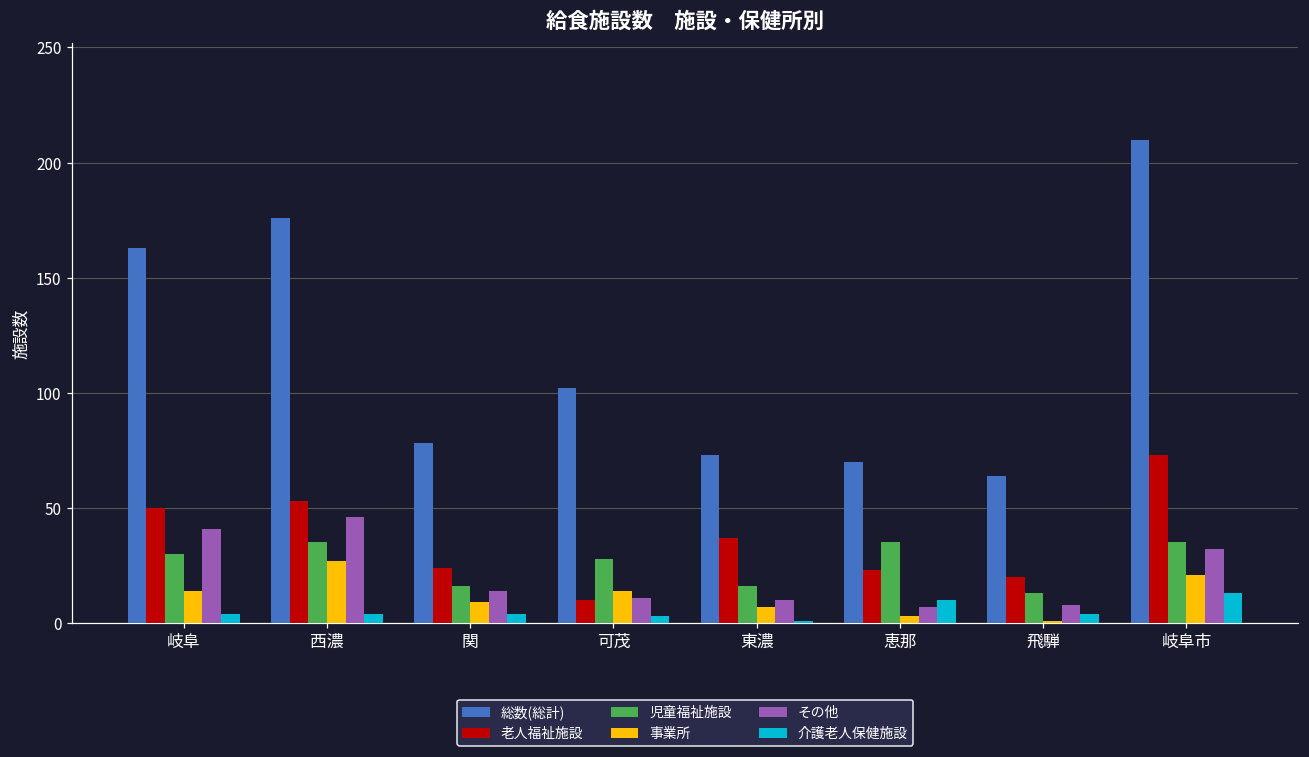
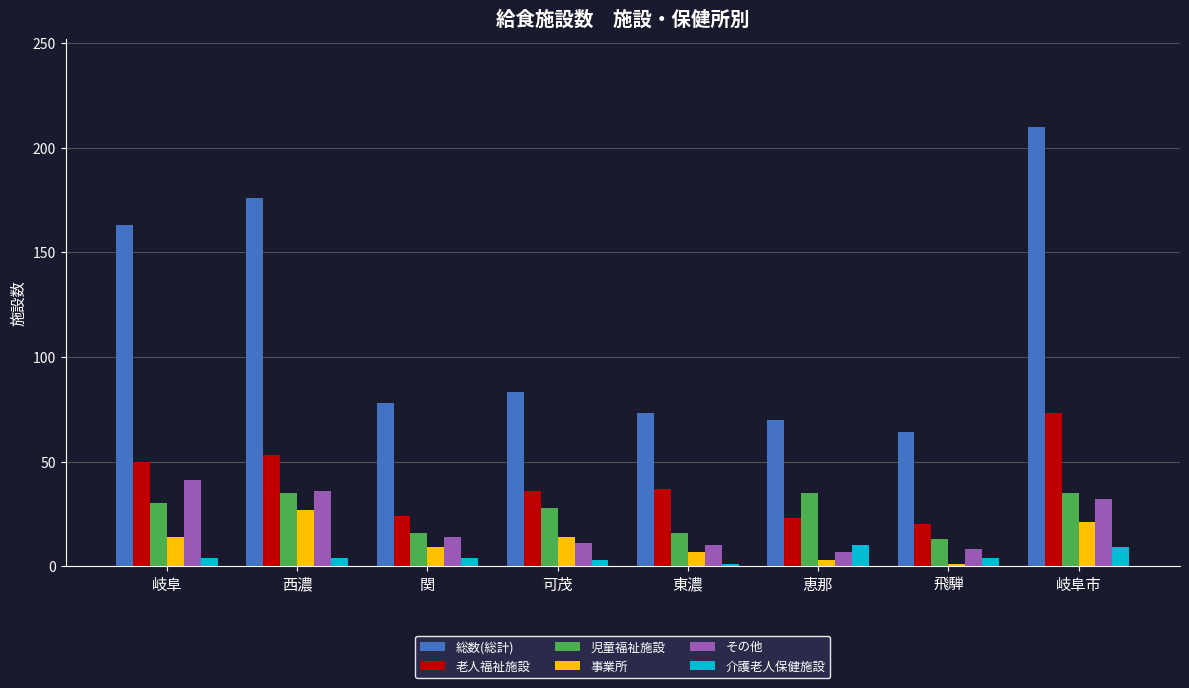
その他, 西濃: 46 -> 36
総数(総計), 可茂: 102 -> 83
老人福祉施設, 可茂: 10 -> 36
介護老人保健施設, 岐阜市: 13 -> 9
